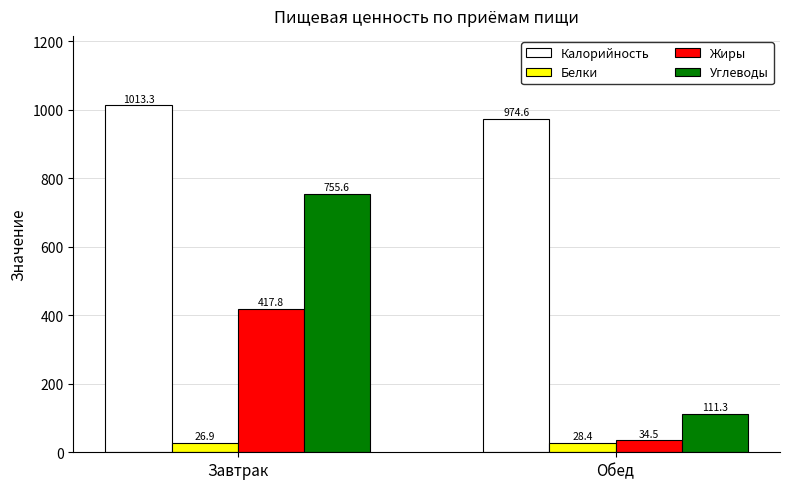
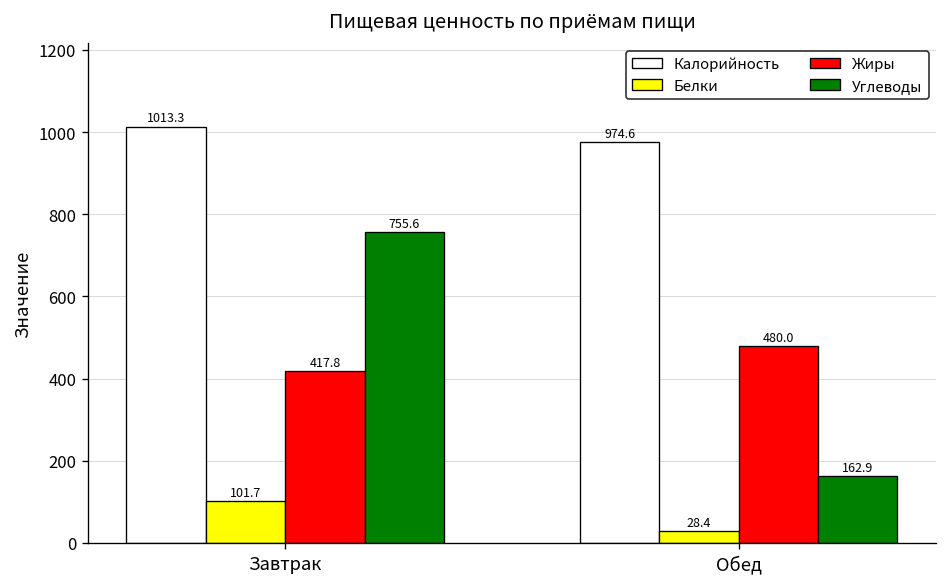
Белки, Завтрак: 26.9 -> 101.7
Жиры, Обед: 34.5 -> 480.0
Углеводы, Обед: 111.3 -> 162.9
